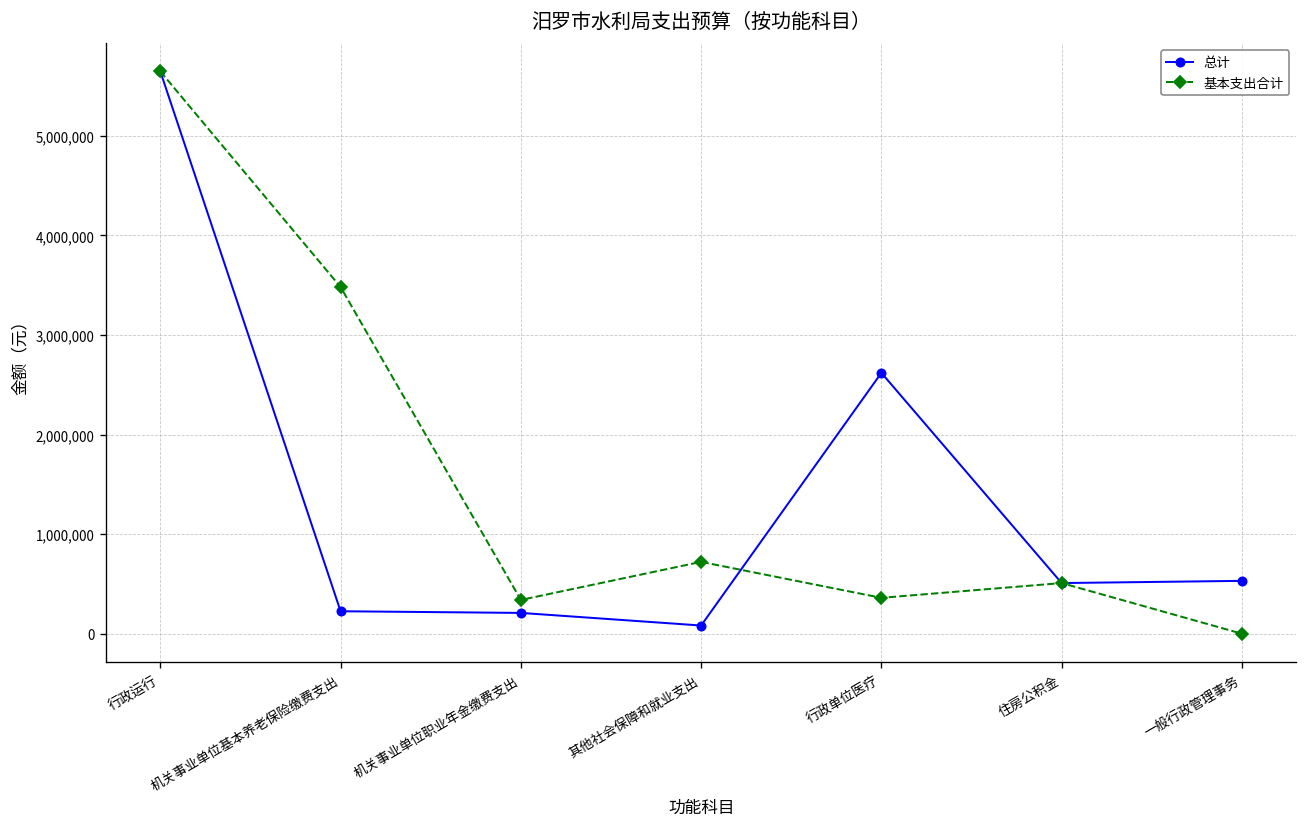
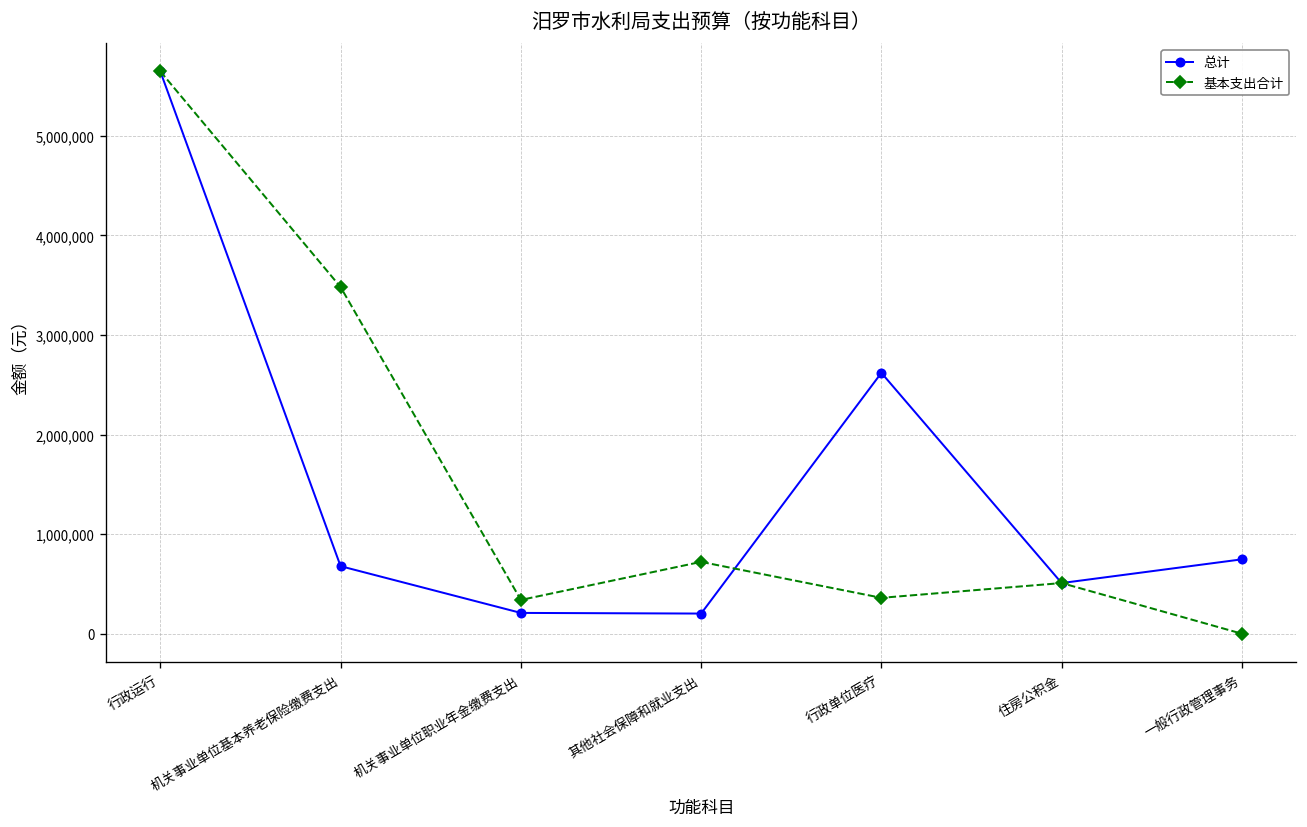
总计, 机关事业单位基本养老保险缴费支出: 200,000 -> 700,000
总计, 其他社会保障和就业支出: 100,000 -> 200,000
总计, 一般行政管理事务: 500,000 -> 700,000
